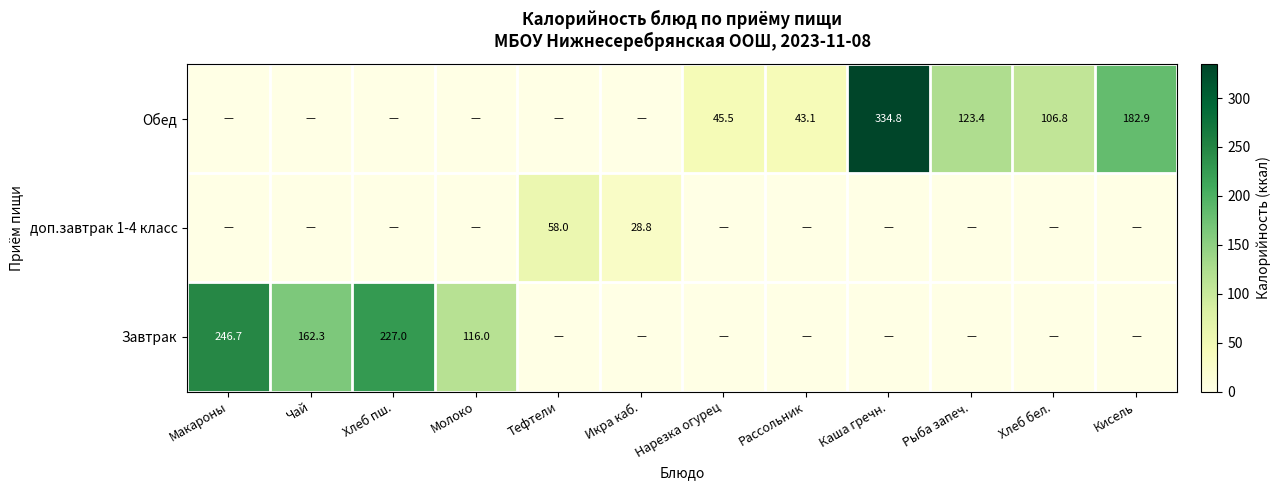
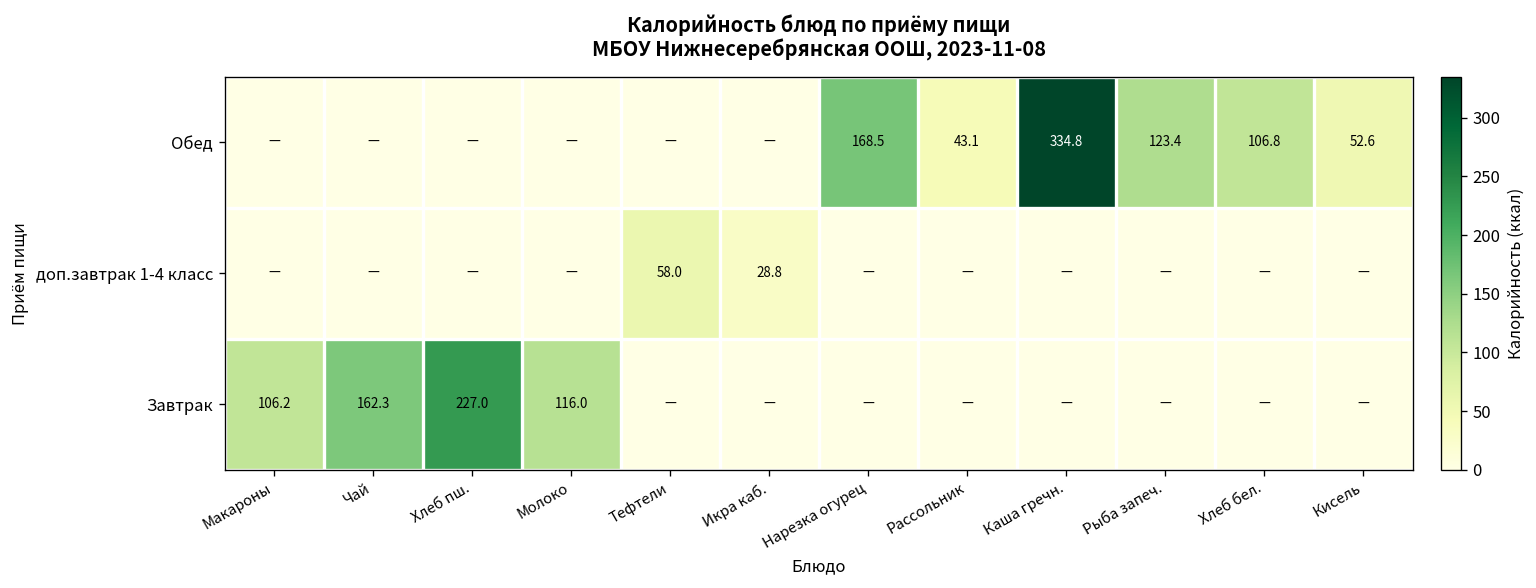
Обед, Нарезка огурец: 45.5 -> 168.5
Обед, Кисель: 182.9 -> 52.6
Завтрак, Макароны: 246.7 -> 106.2
